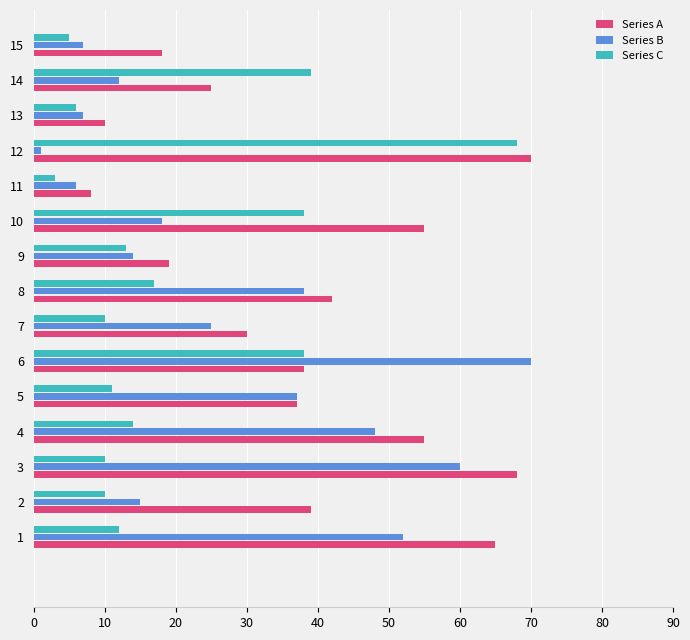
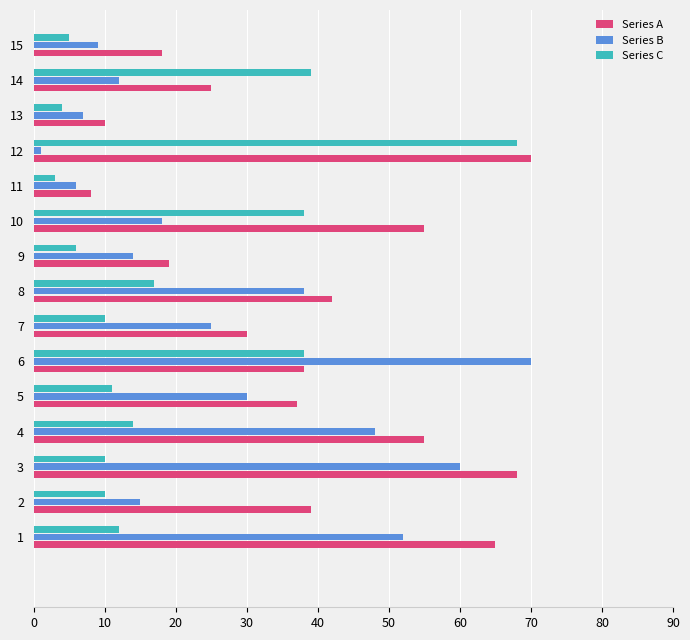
Series B, 15: 7 -> 9
Series C, 13: 6 -> 4
Series C, 9: 13 -> 6
Series B, 5: 37 -> 30
